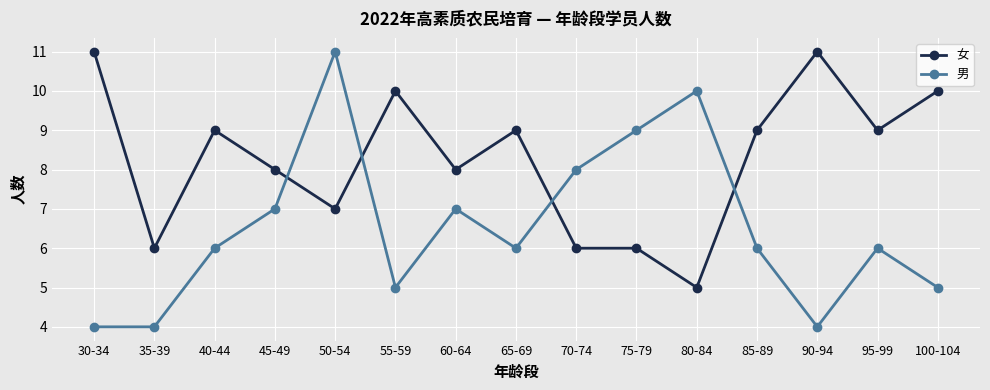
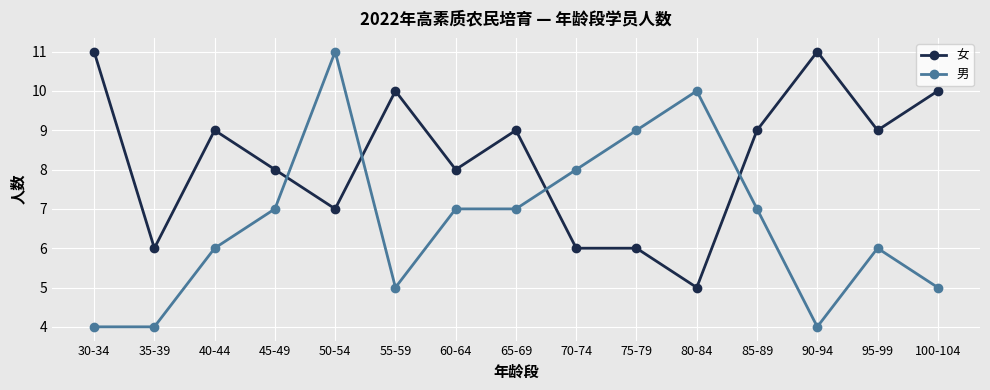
男, 65-69: 6 -> 7
男, 85-89: 6 -> 7
